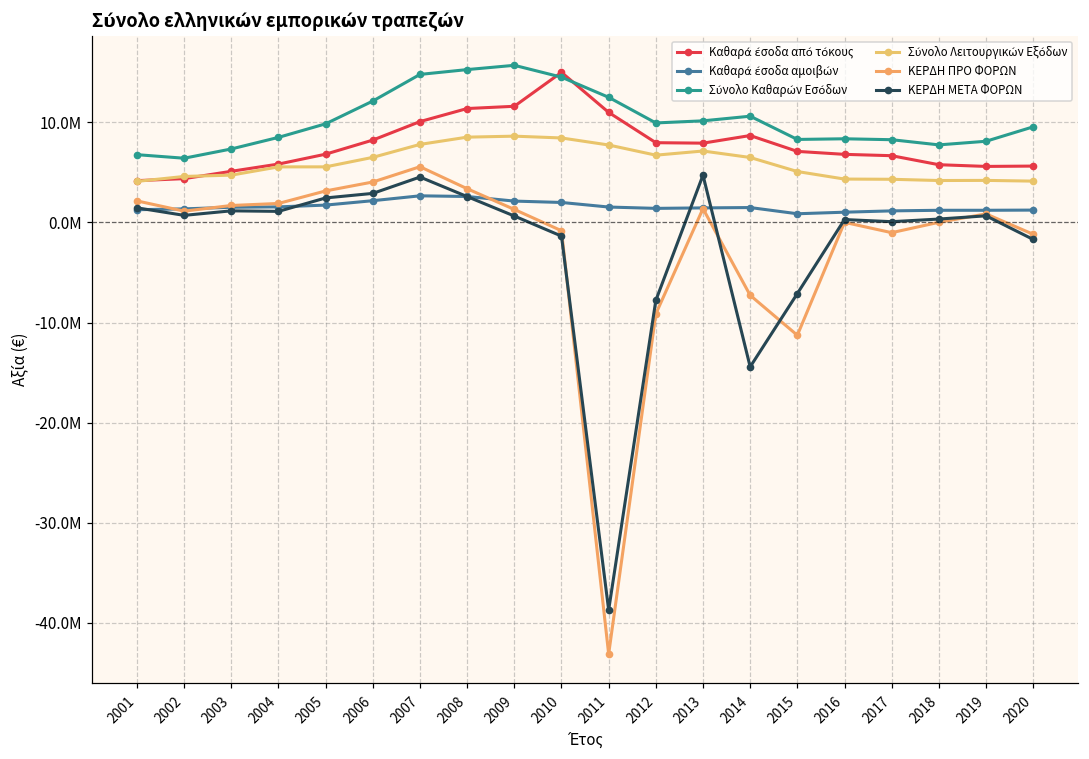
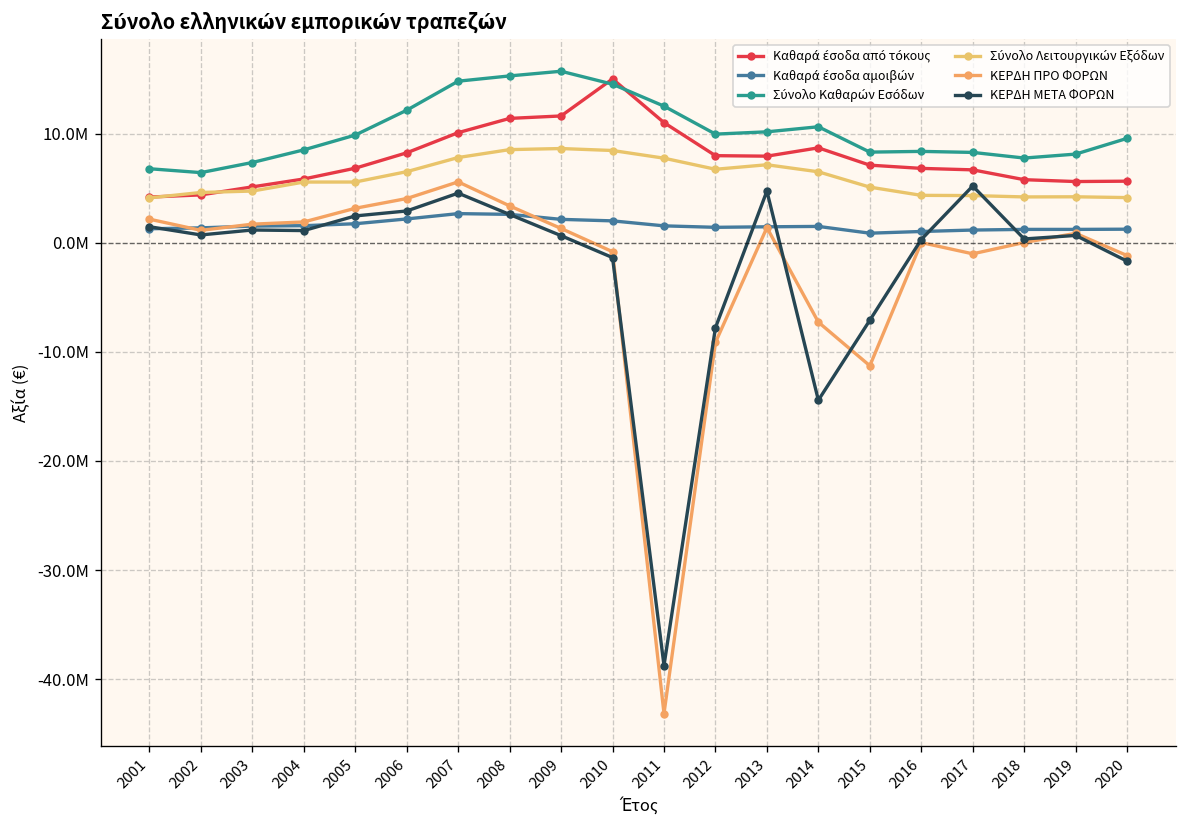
ΚΕΡΔΗ ΜΕΤΑ ΦΟΡΩΝ, 2017: 0 -> 5000000
